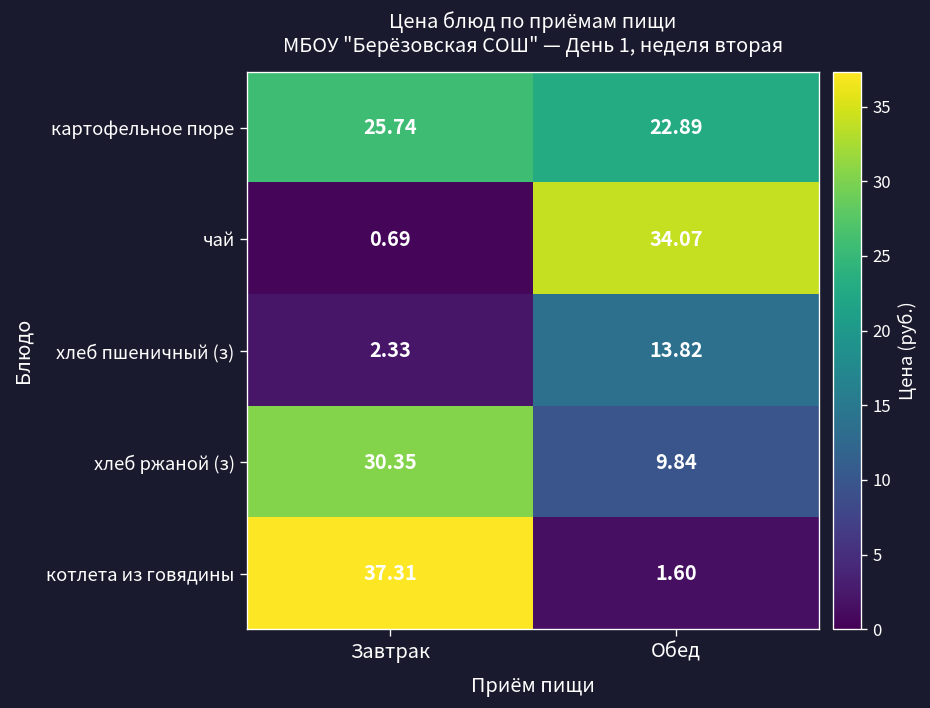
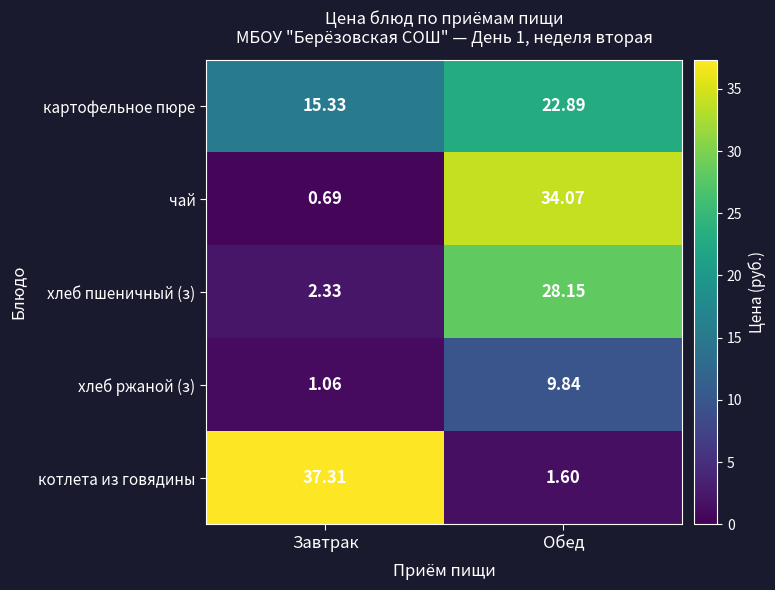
картофельное пюре, Завтрак: 25.74 -> 15.33
хлеб пшеничный (з), Обед: 13.82 -> 28.15
хлеб ржаной (з), Завтрак: 30.35 -> 1.06
